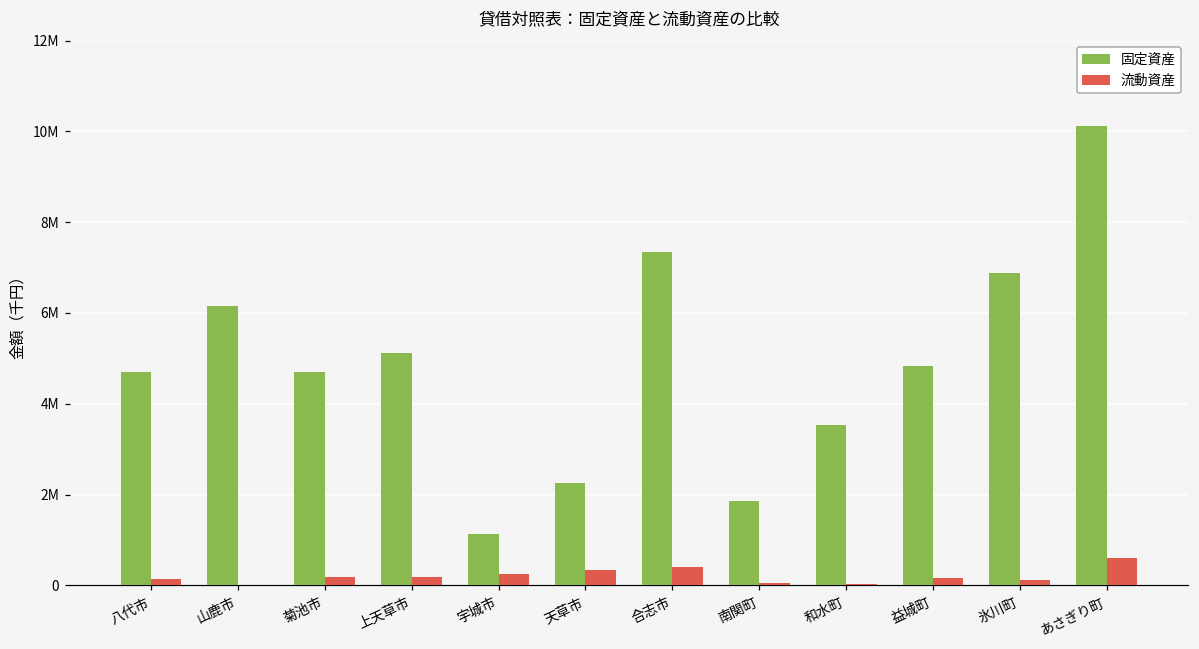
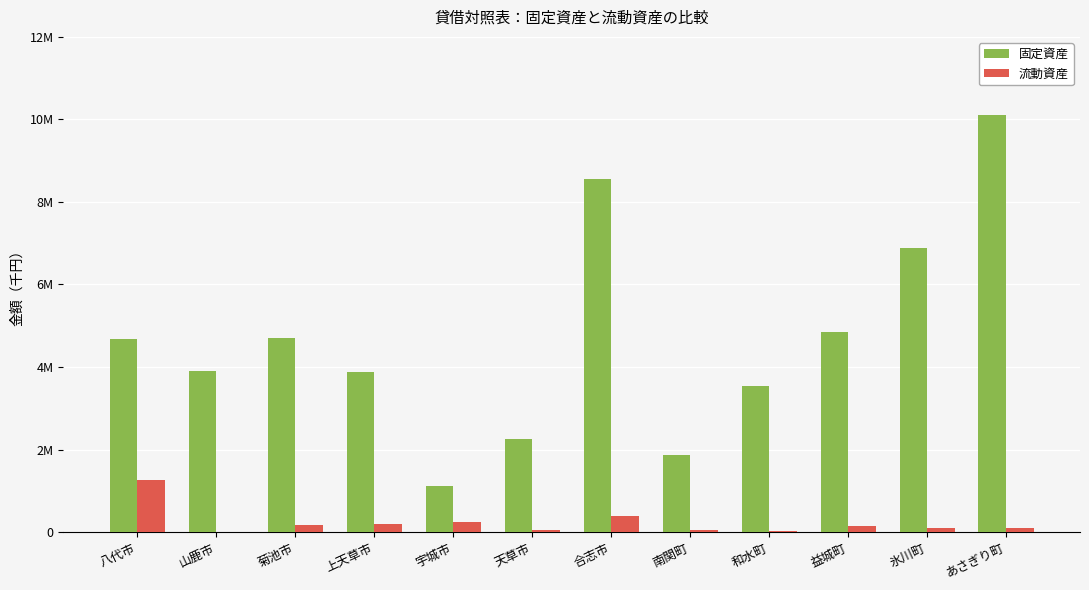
流動資産, 八代市: 100000 -> 1300000
固定資産, 山鹿市: 6200000 -> 3900000
固定資産, 上天草市: 5100000 -> 3900000
流動資産, 天草市: 300000 -> 100000
固定資産, 合志市: 7400000 -> 8600000
流動資産, あさぎり町: 600000 -> 100000
